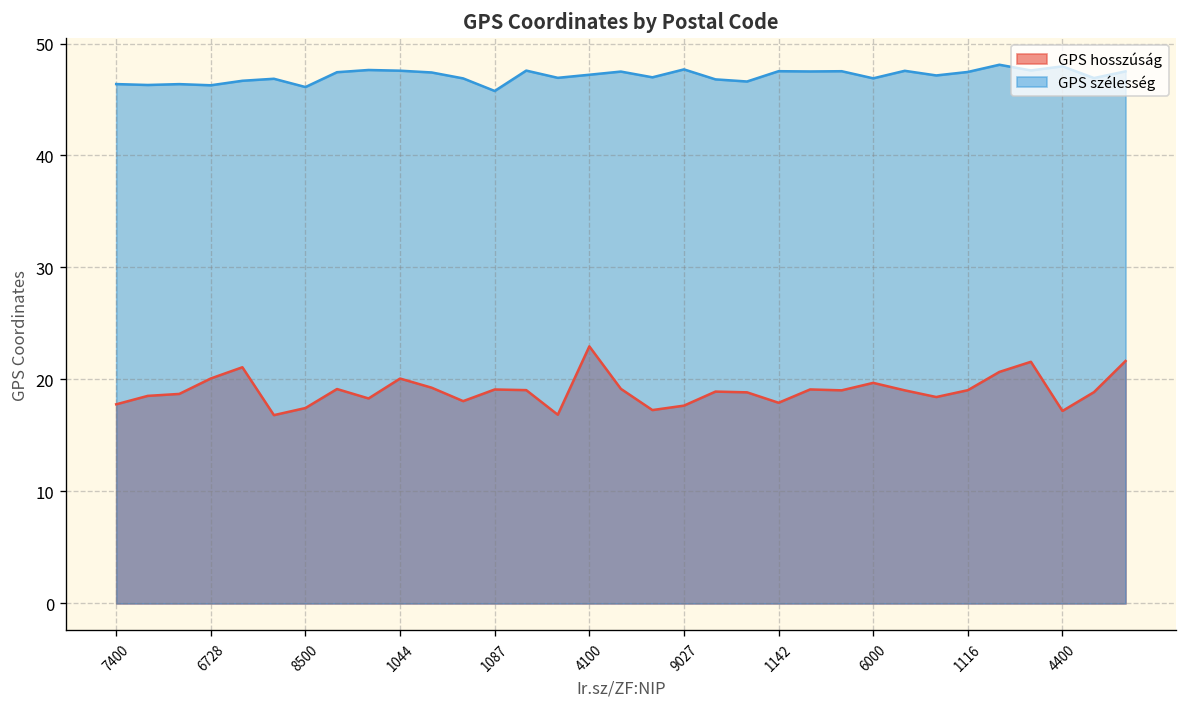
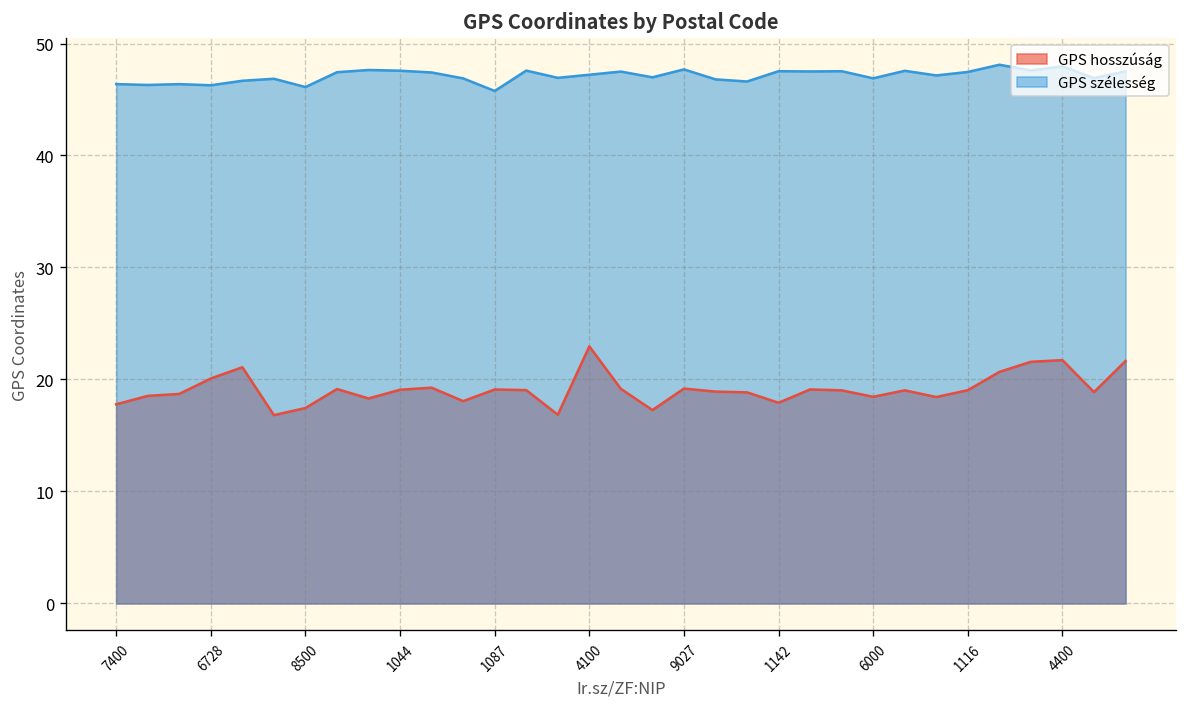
GPS hosszúság, 1044: 20 -> 19
GPS hosszúság, 9027: 18 -> 19
GPS hosszúság, 6000: 20 -> 18
GPS hosszúság, 4400: 17 -> 22
